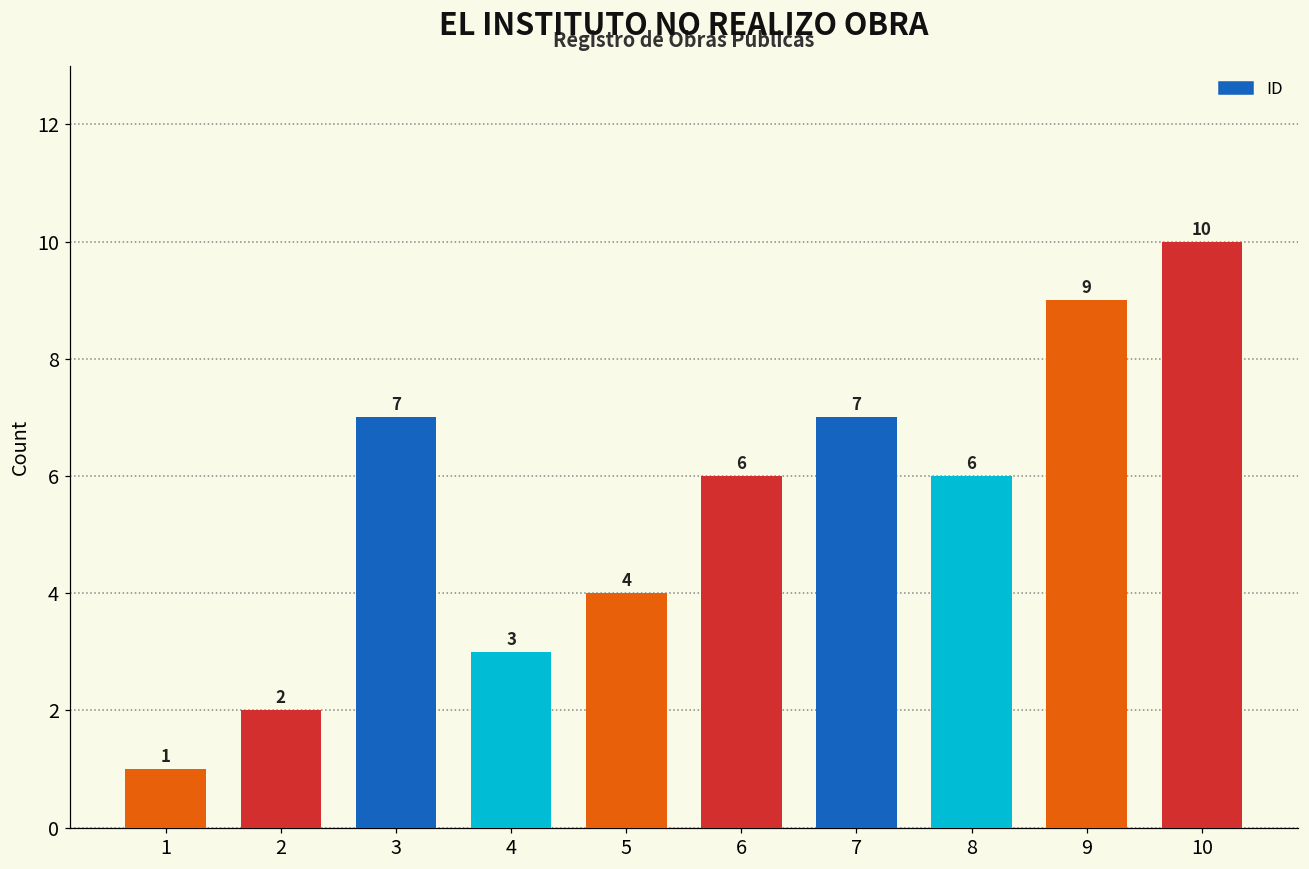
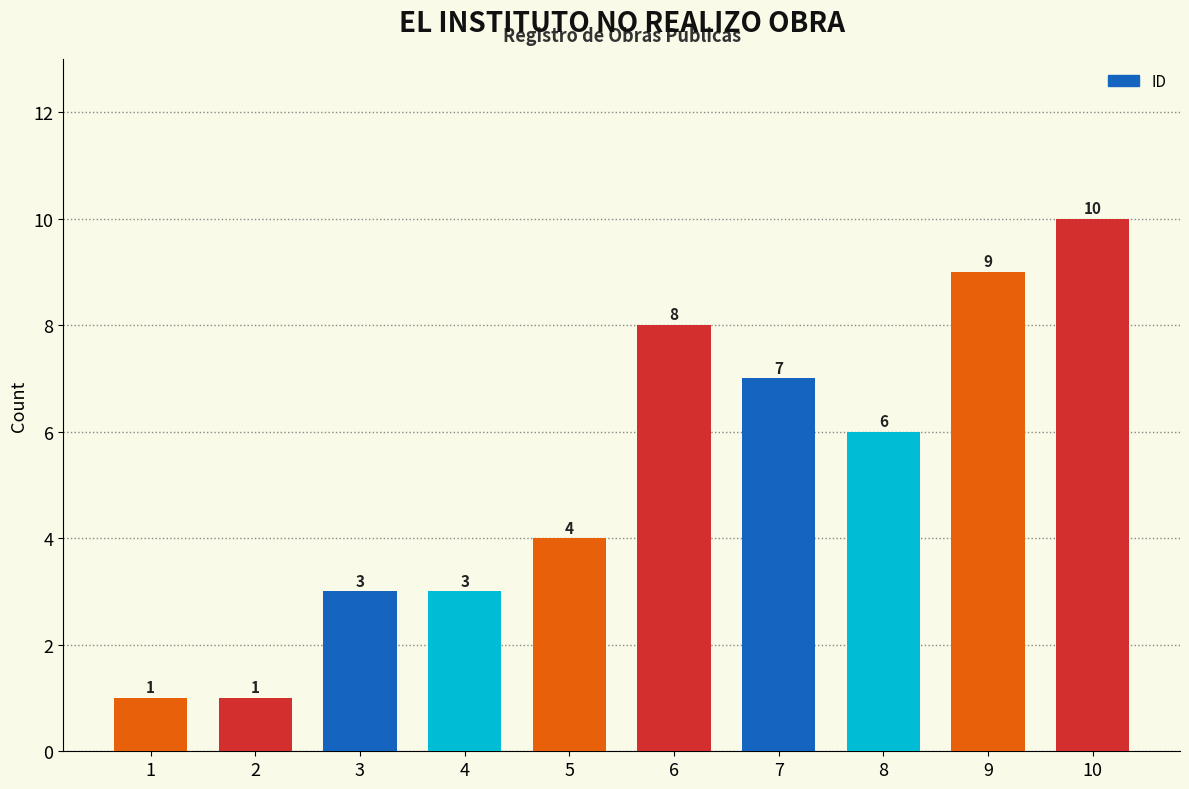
2: 2 -> 1
3: 7 -> 3
6: 6 -> 8
